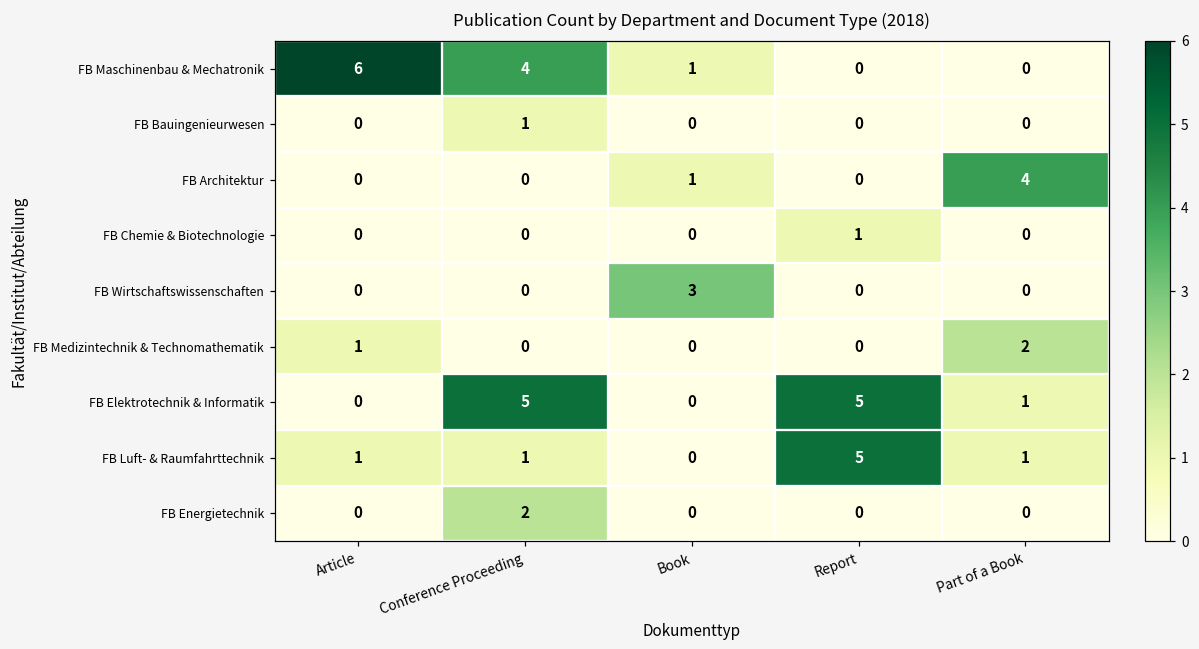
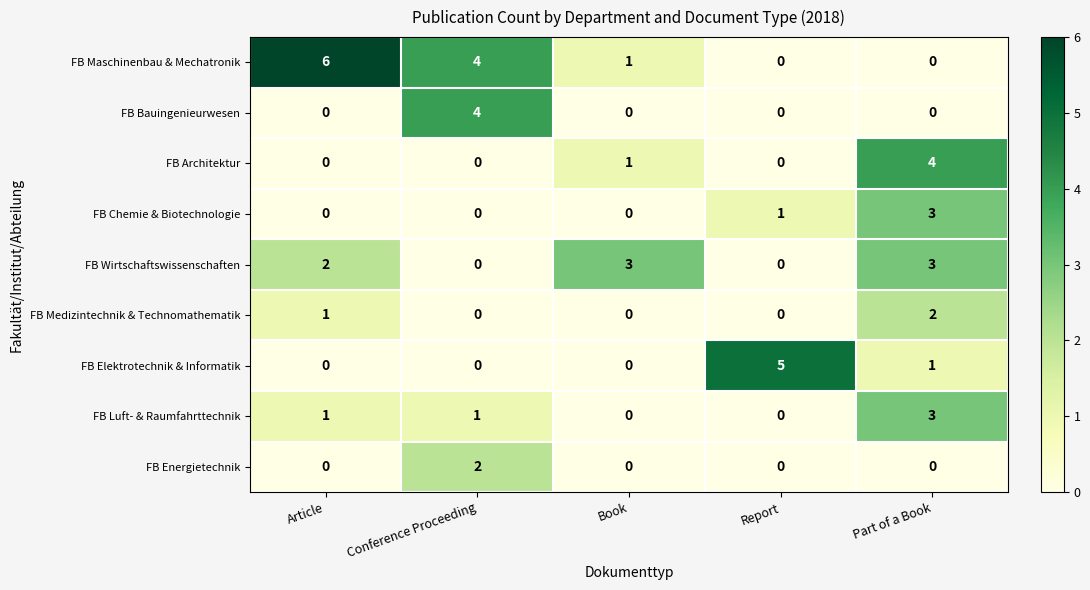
FB Bauingenieurwesen, Conference Proceeding: 1 -> 4
FB Chemie & Biotechnologie, Part of a Book: 0 -> 3
FB Wirtschaftswissenschaften, Article: 0 -> 2
FB Wirtschaftswissenschaften, Part of a Book: 0 -> 3
FB Elektrotechnik & Informatik, Conference Proceeding: 5 -> 0
FB Luft- & Raumfahrttechnik, Report: 5 -> 0
FB Luft- & Raumfahrttechnik, Part of a Book: 1 -> 3
